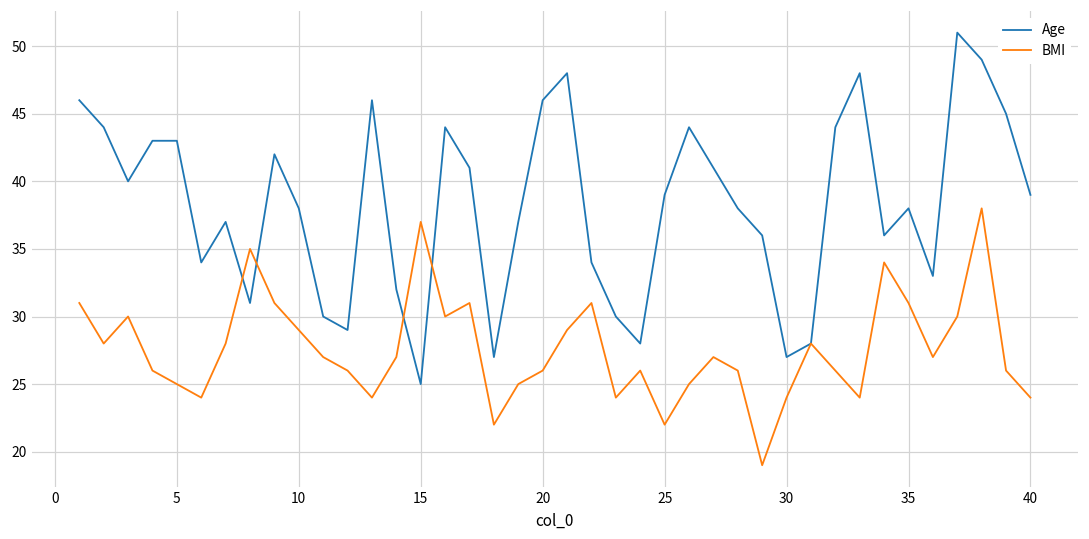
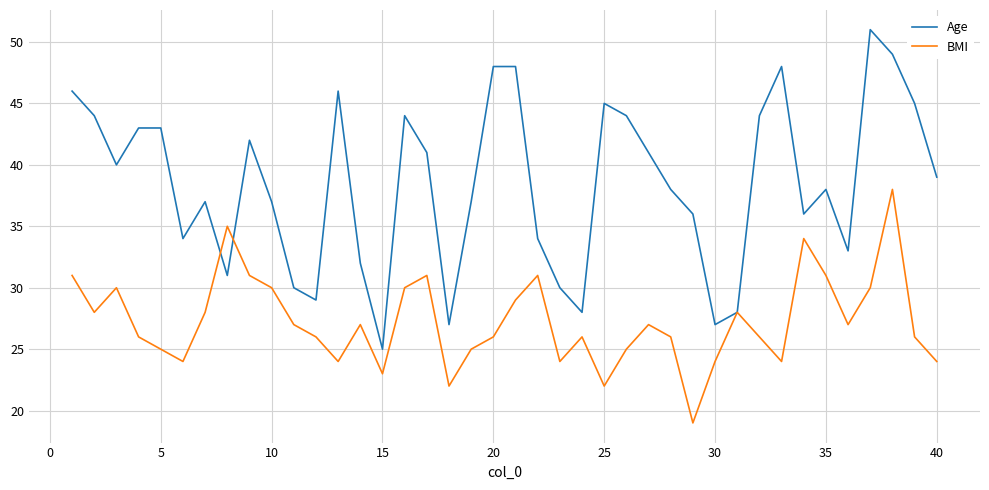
Age, 10: 38 -> 37
BMI, 10: 29 -> 30
BMI, 15: 37 -> 23
Age, 20: 46 -> 48
Age, 25: 39 -> 45
